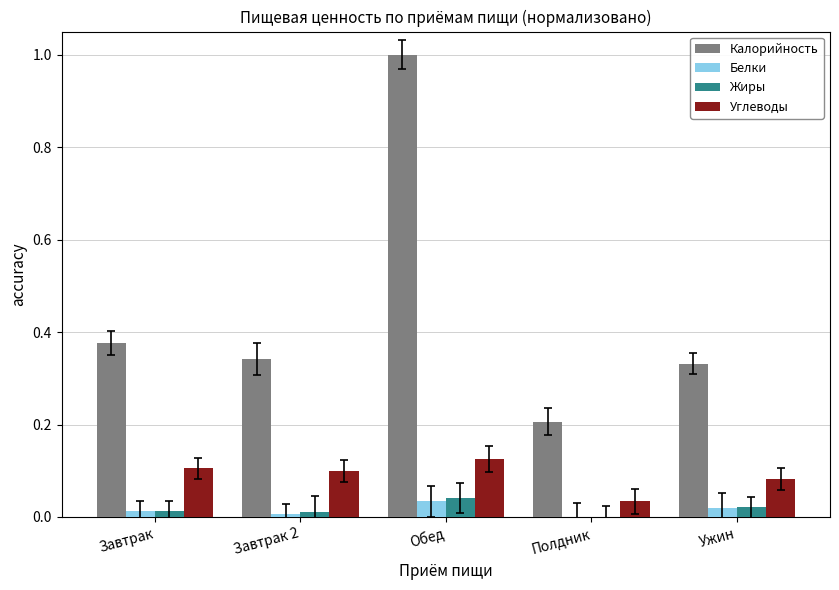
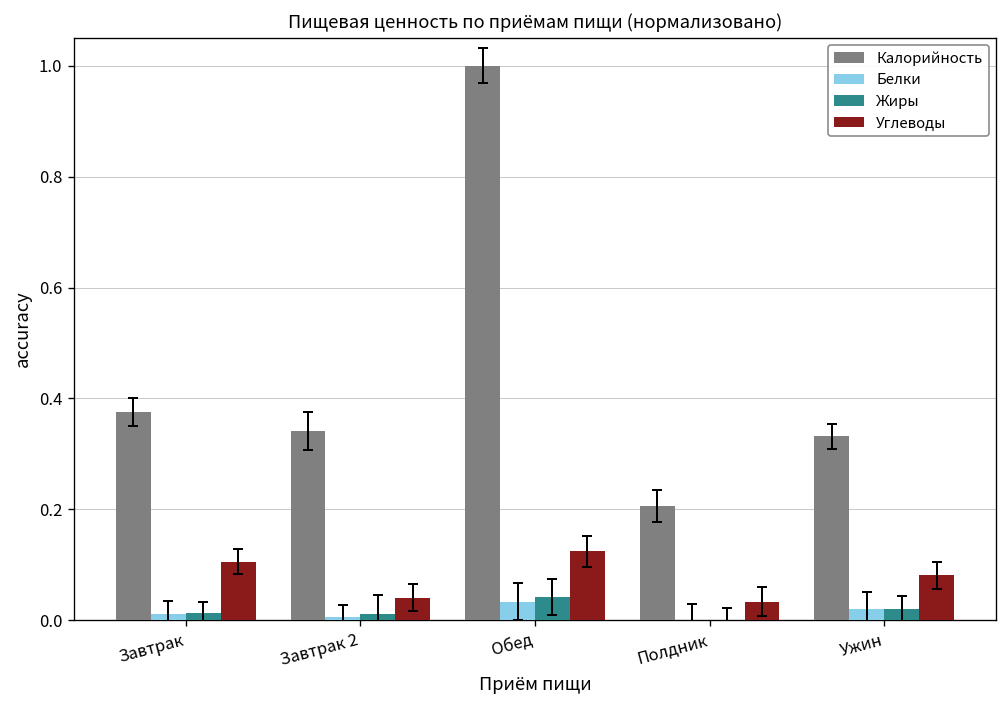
Углеводы, Завтрак 2: 0.10 -> 0.04
